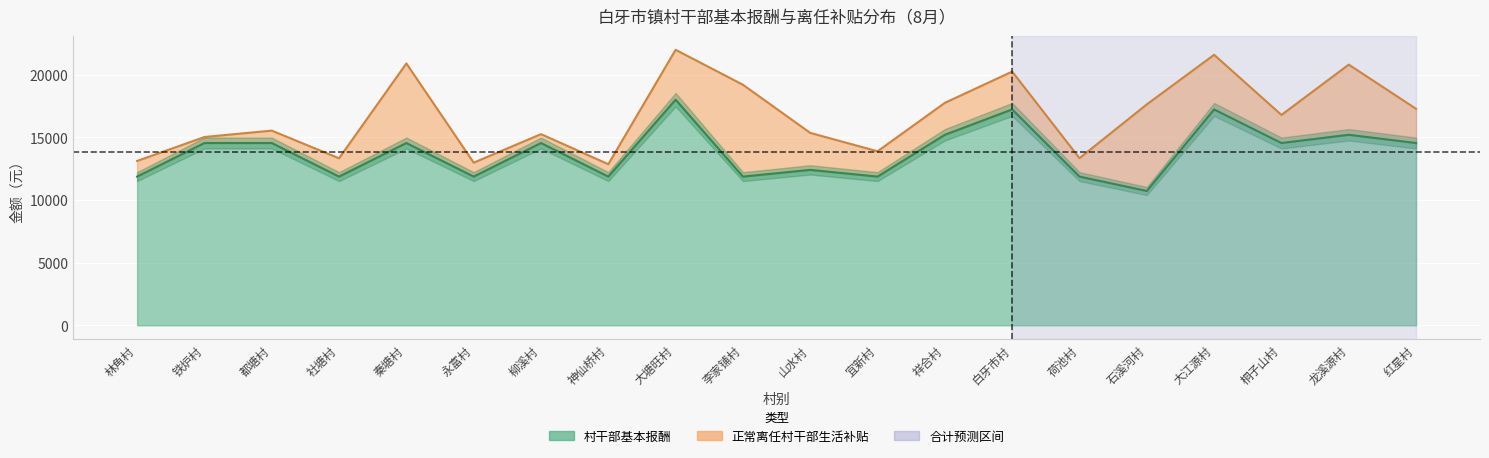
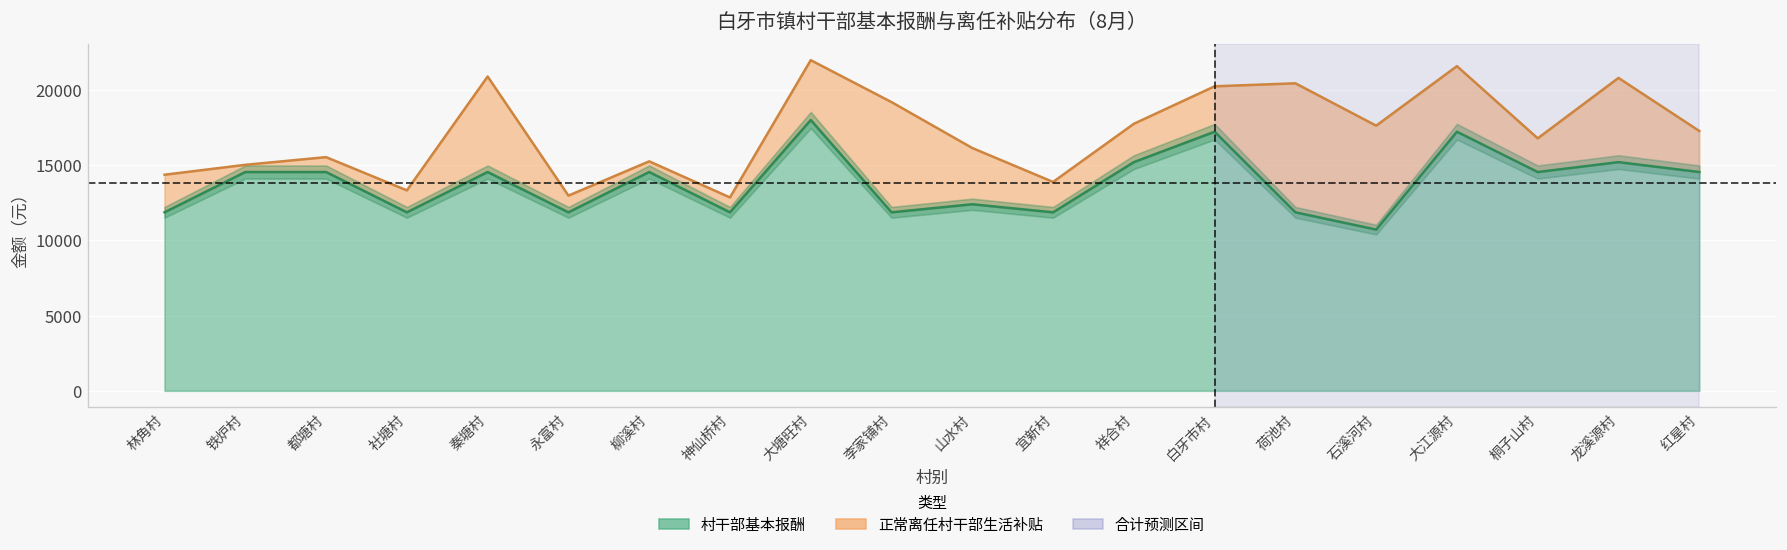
正常离任村干部生活补贴, 林角村: 1300 -> 2500
正常离任村干部生活补贴, 山水村: 3000 -> 3700
正常离任村干部生活补贴, 荷池村: 1500 -> 8600
